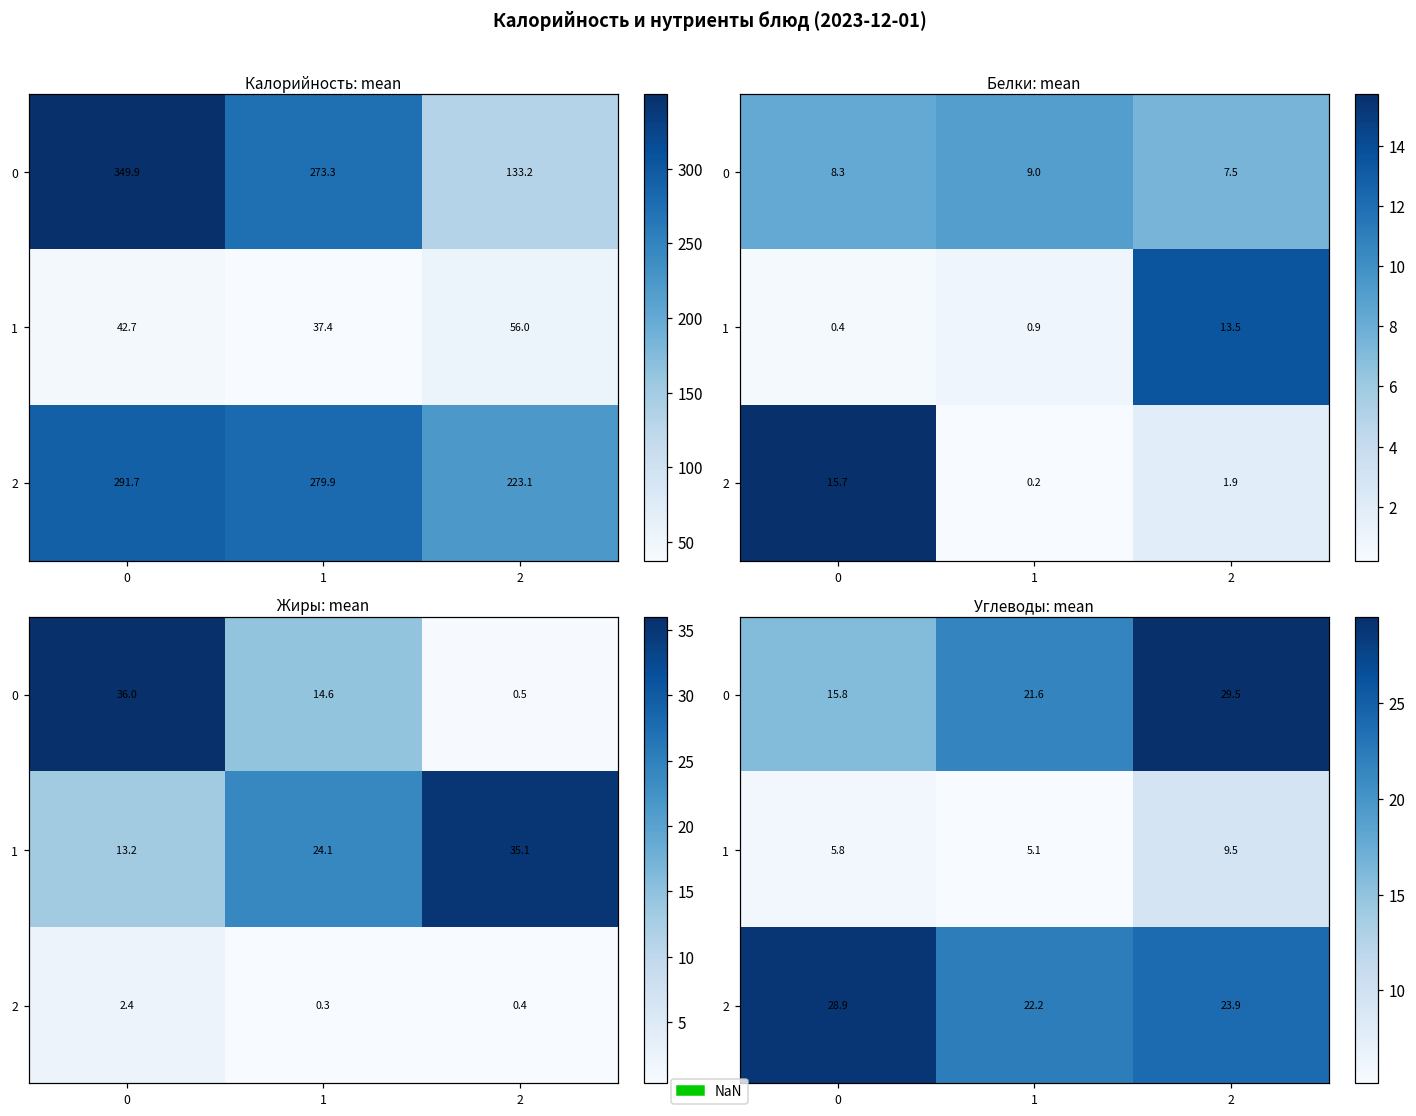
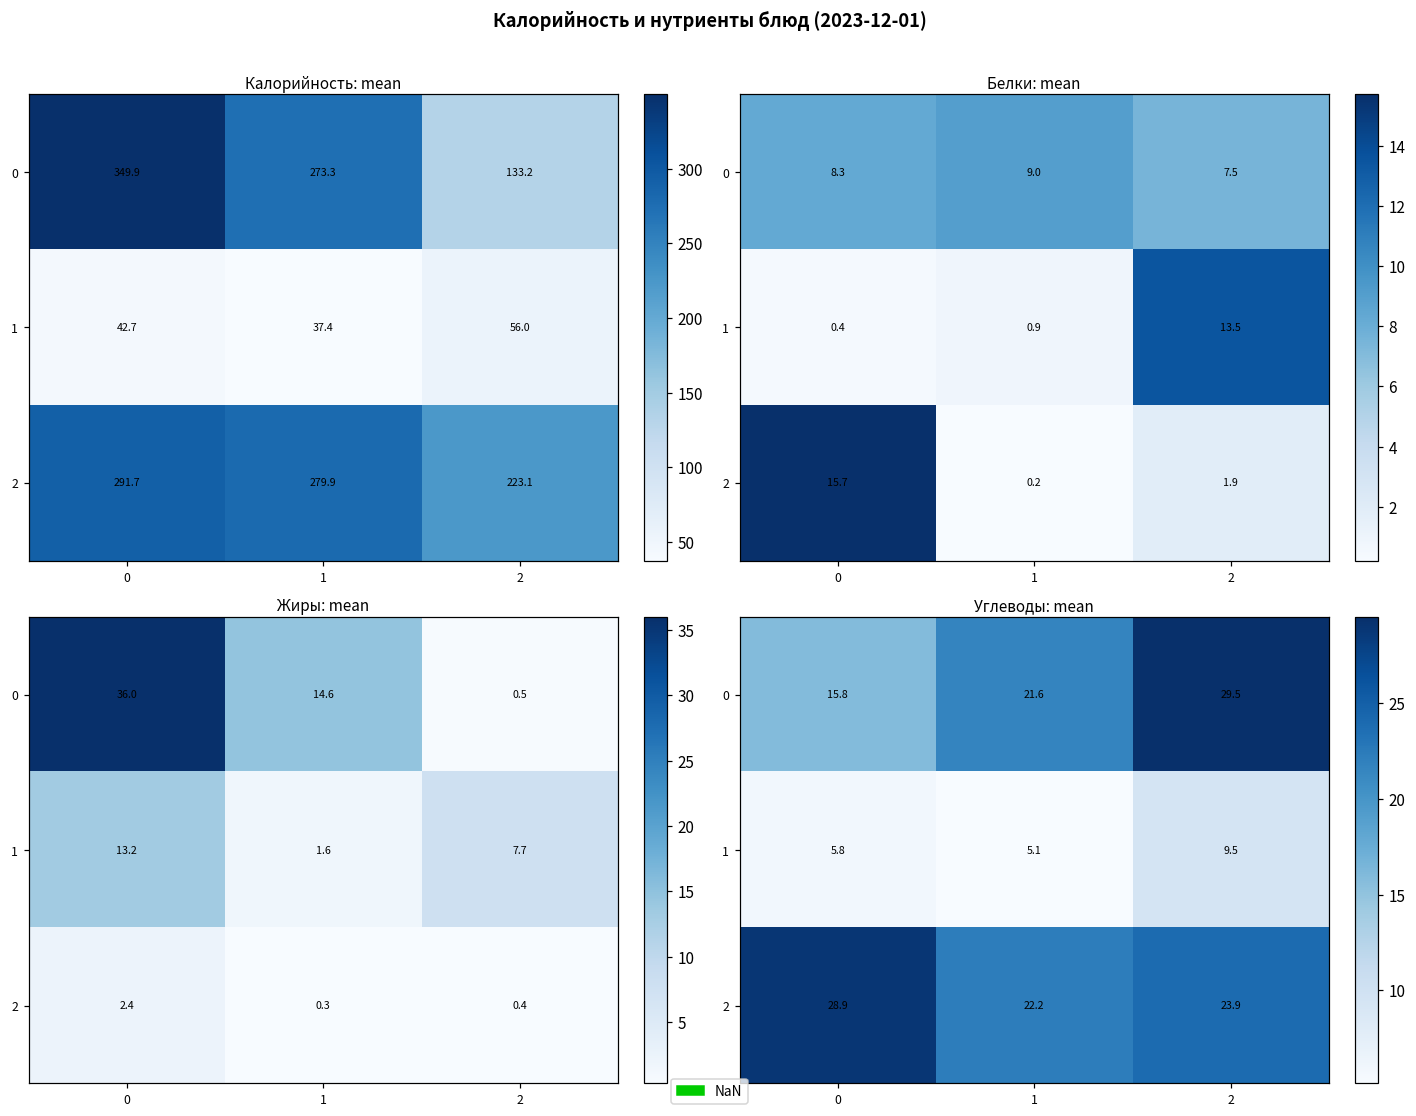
Жиры: mean, 1, 1: 24.1 -> 1.6
Жиры: mean, 1, 2: 35.1 -> 7.7
